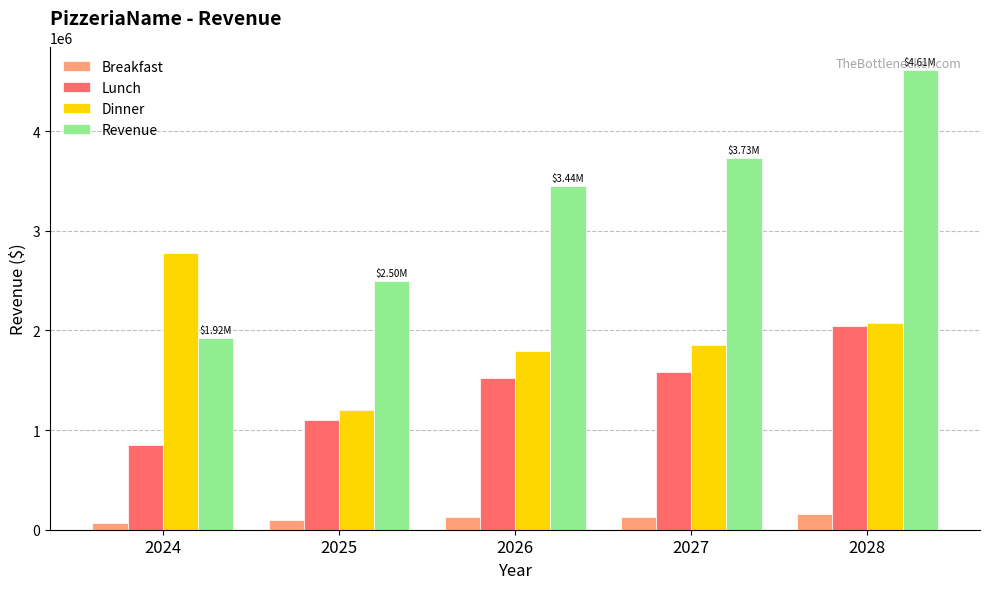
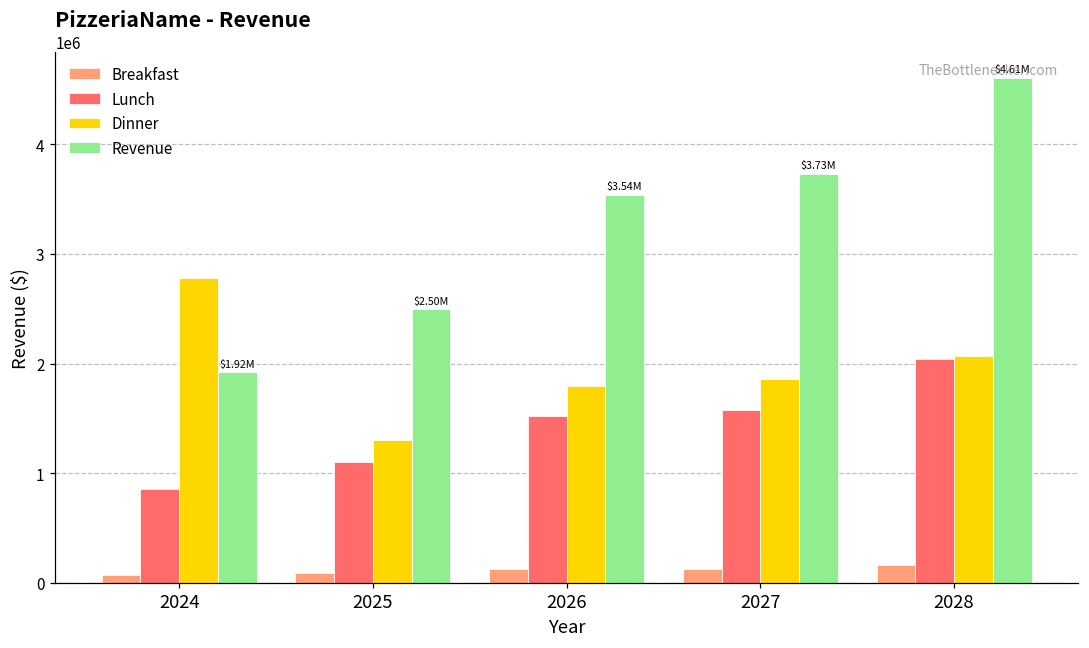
Dinner, 2025: 1200000 -> 1300000
Revenue, 2026: $3.44M -> $3.54M
